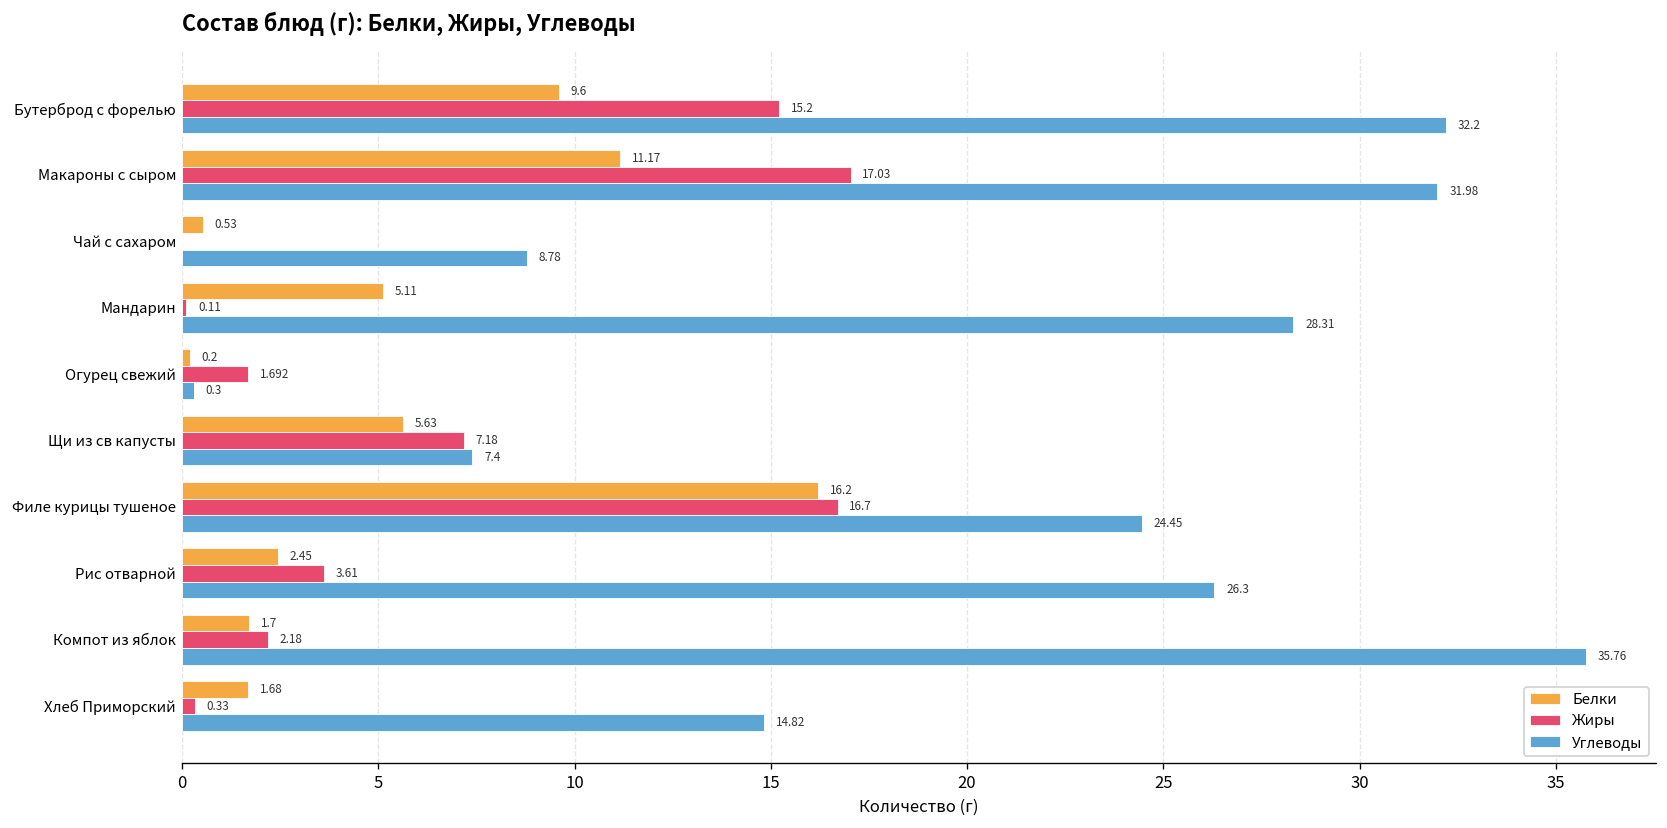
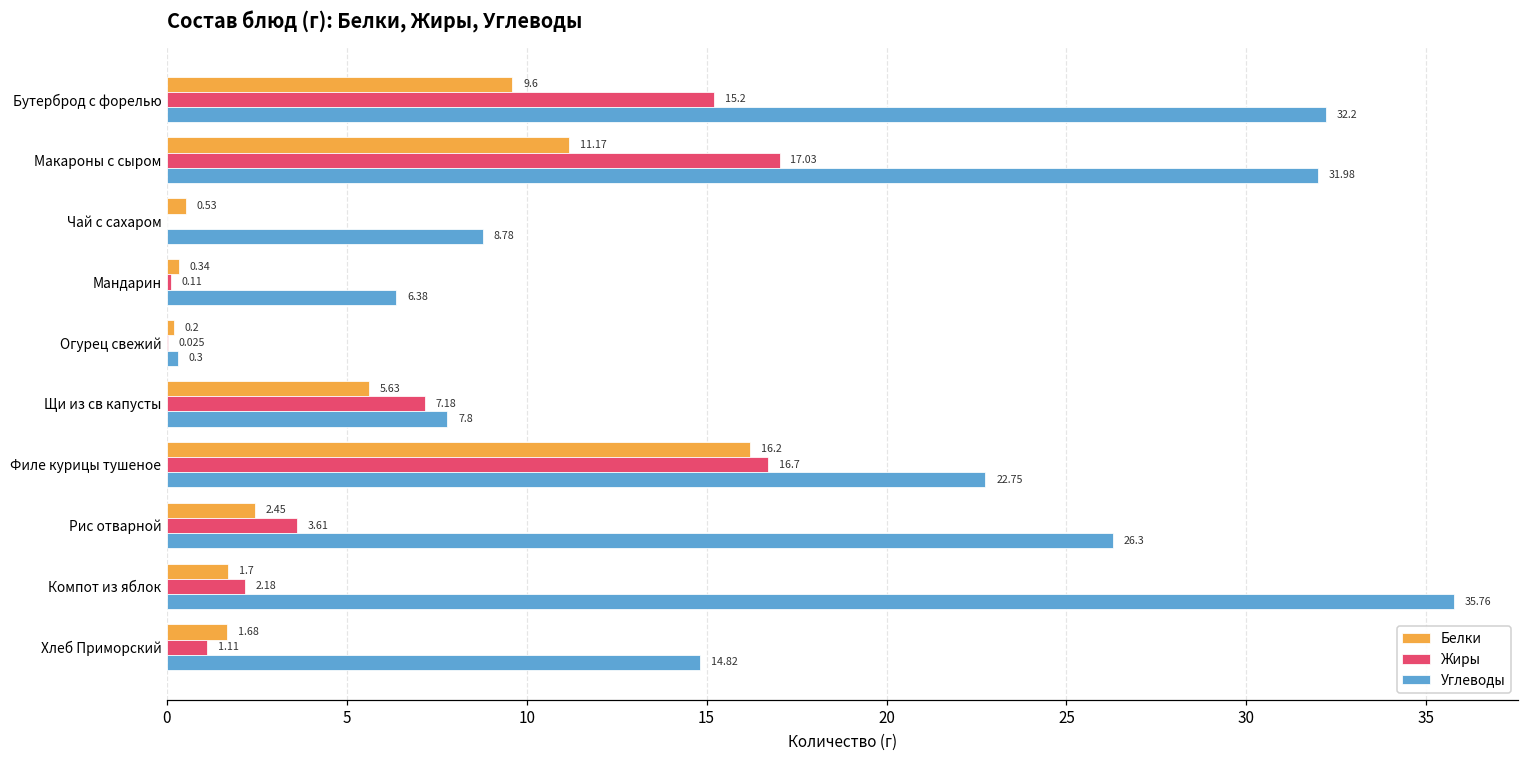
Белки, Мандарин: 5.11 -> 0.34
Углеводы, Мандарин: 28.31 -> 6.38
Жиры, Огурец свежий: 1.692 -> 0.025
Углеводы, Щи из св капусты: 7.4 -> 7.8
Углеводы, Филе курицы тушеное: 24.45 -> 22.75
Жиры, Хлеб Приморский: 0.33 -> 1.11
